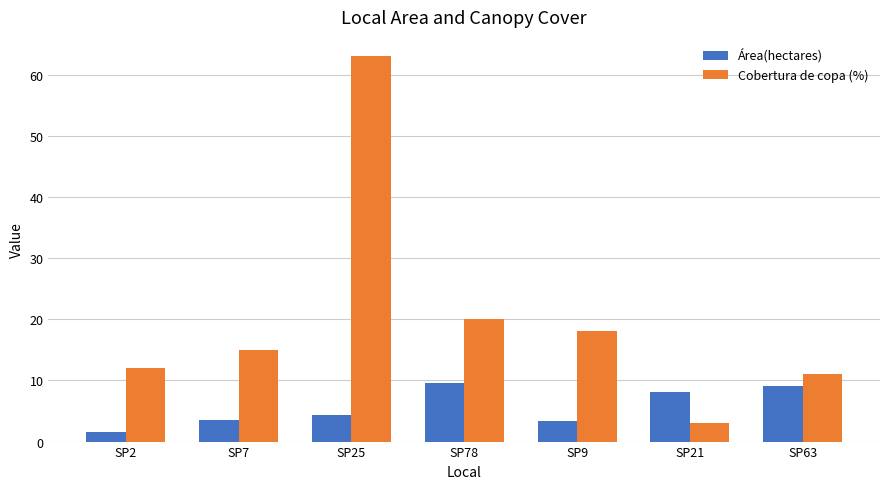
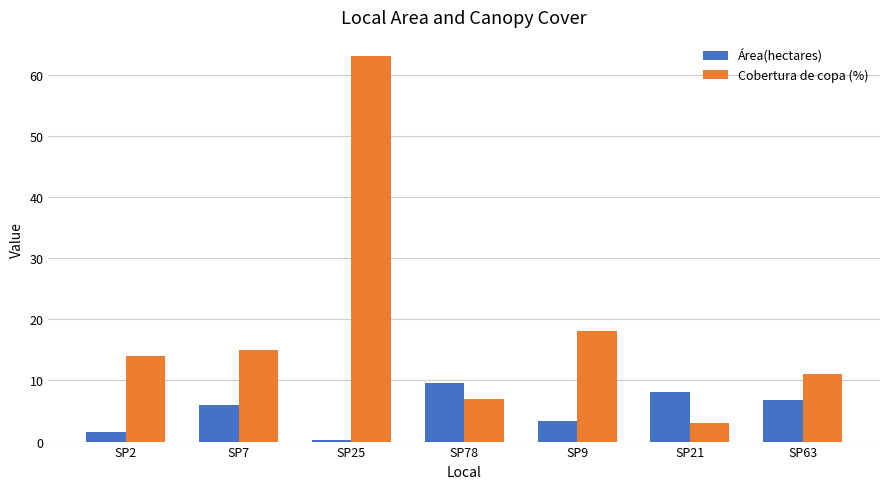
Cobertura de copa (%), SP2: 12 -> 14
Área(hectares), SP7: 4 -> 6
Área(hectares), SP25: 4 -> 0
Cobertura de copa (%), SP78: 20 -> 7
Área(hectares), SP63: 9 -> 7
